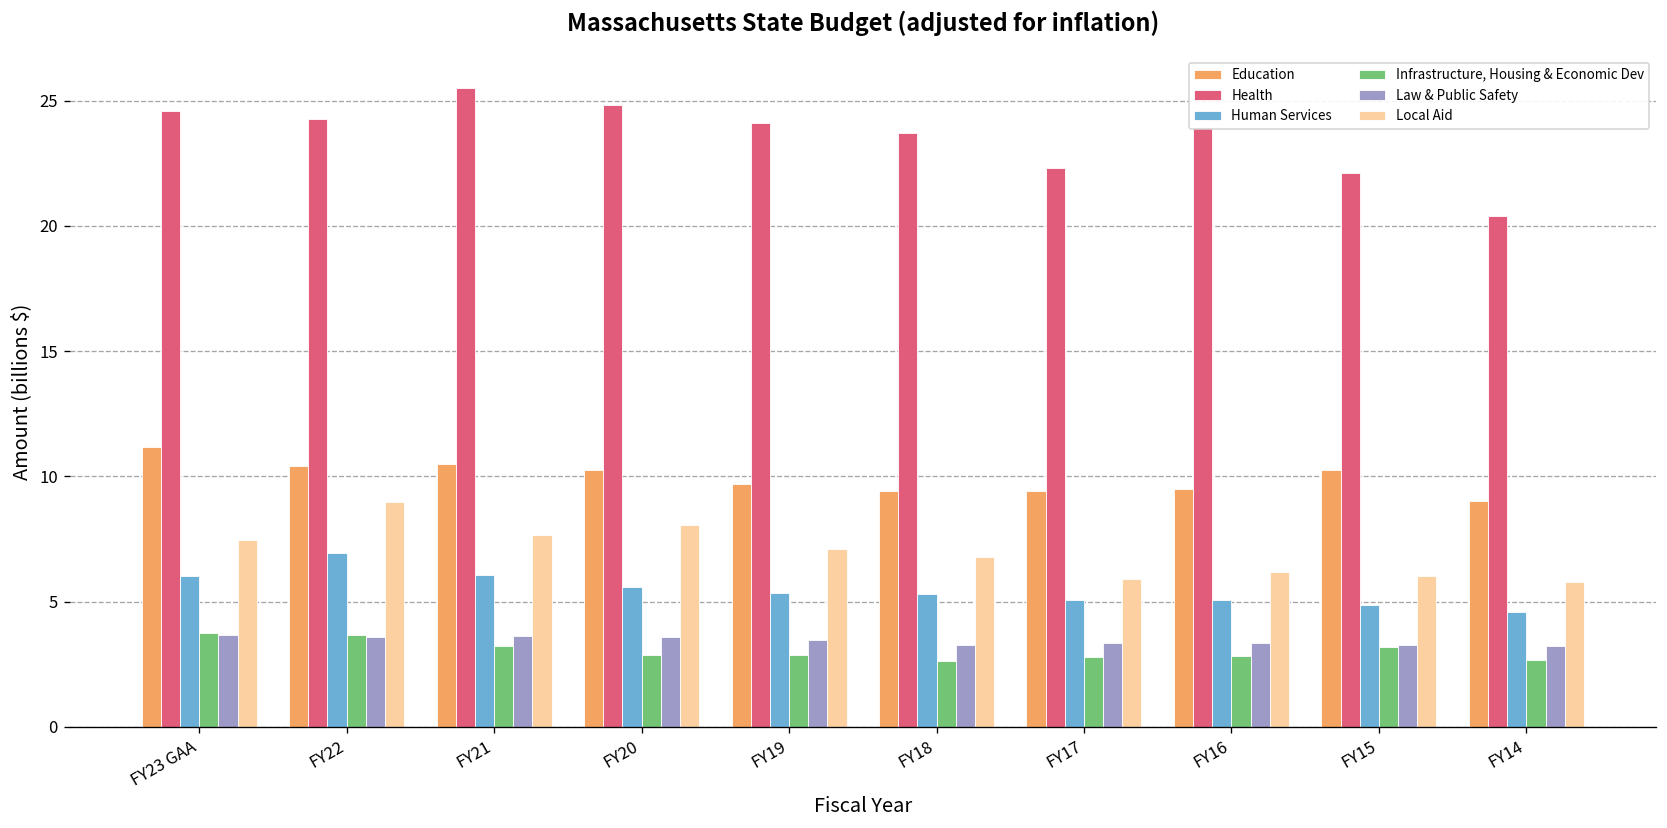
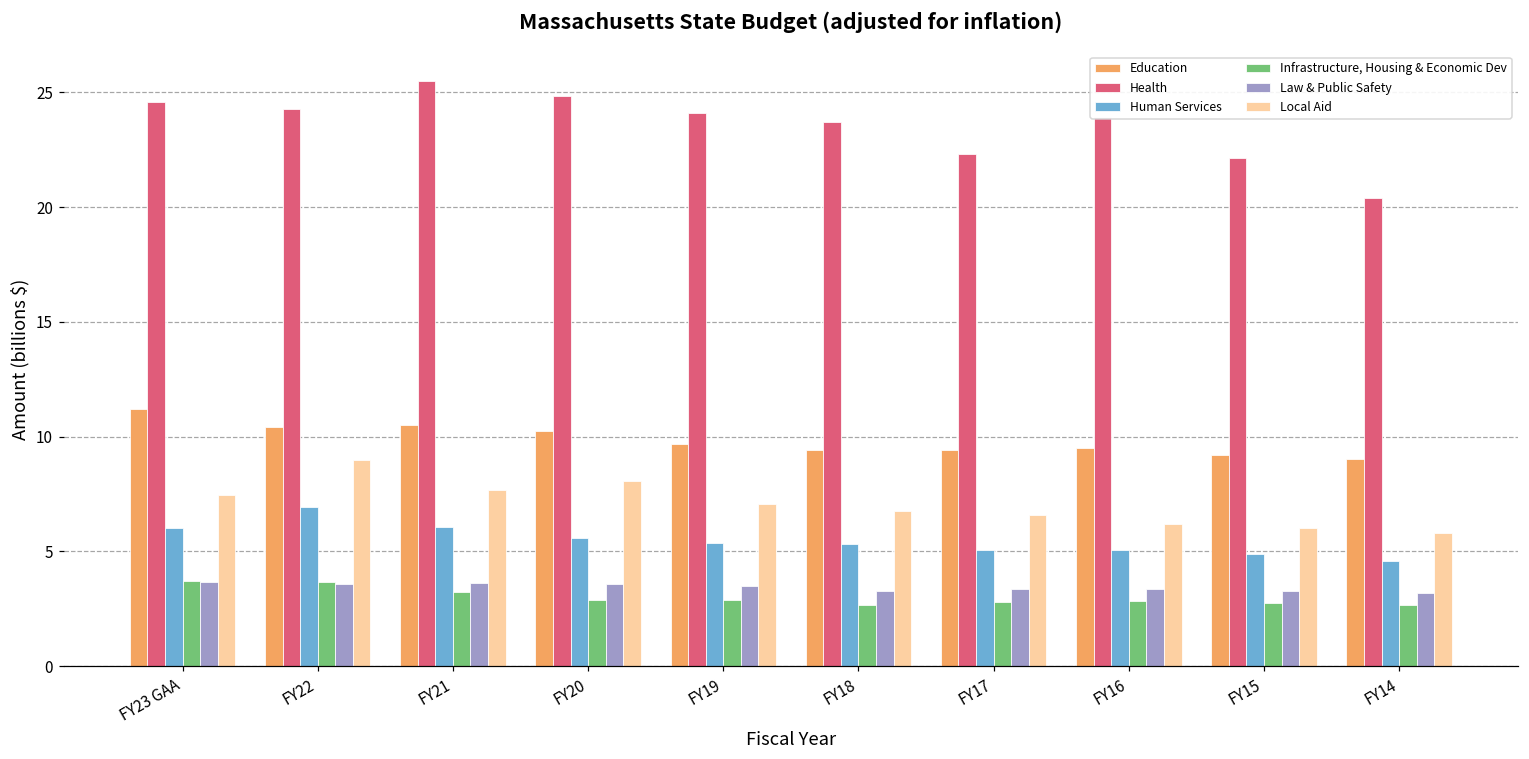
Local Aid, FY17: 5.9 -> 6.6
Education, FY15: 10.3 -> 9.2
Infrastructure, Housing & Economic Dev, FY15: 3.2 -> 2.8
